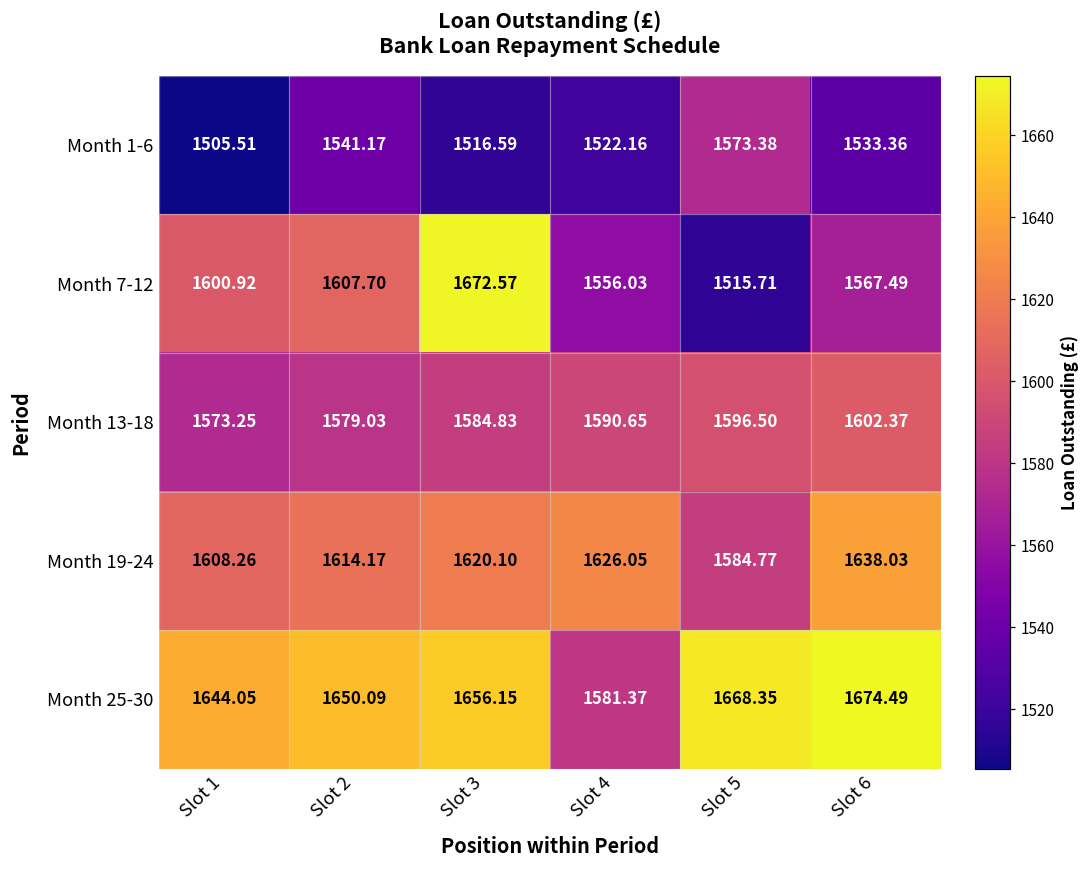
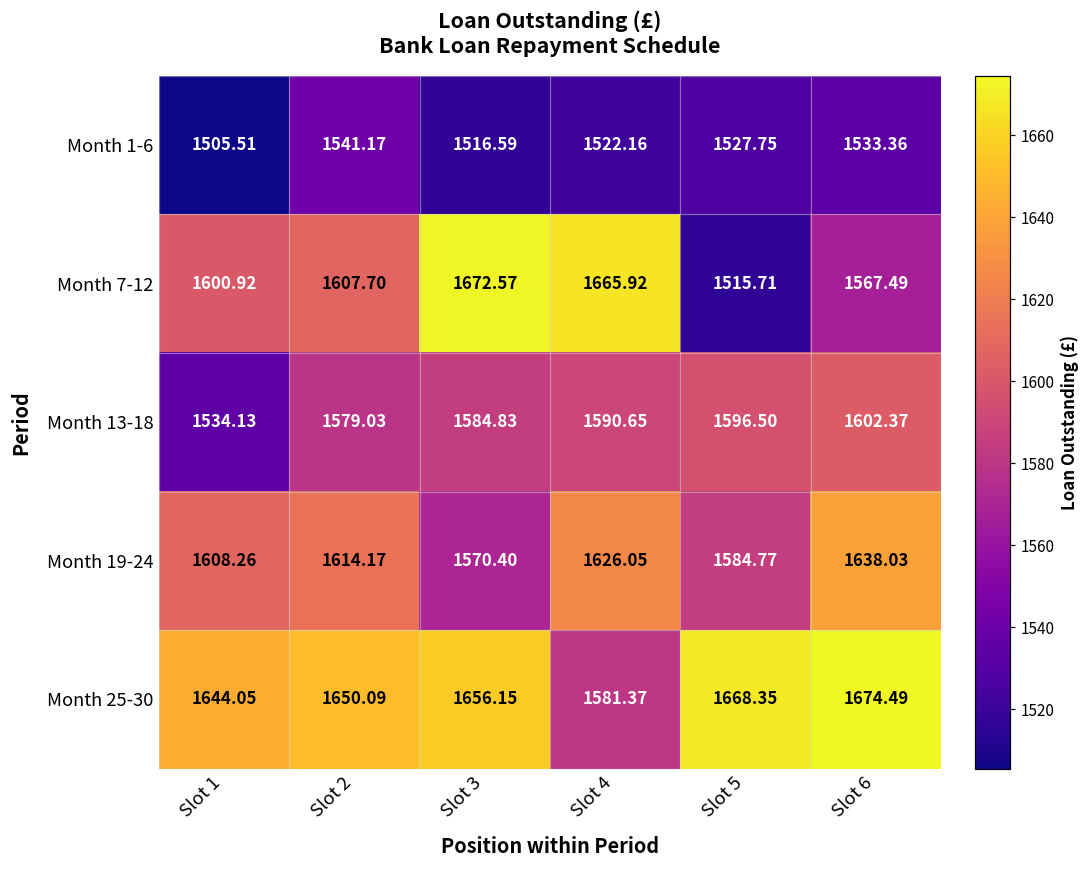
Month 1-6, Slot 5: 1573.38 -> 1527.75
Month 7-12, Slot 4: 1556.03 -> 1665.92
Month 13-18, Slot 1: 1573.25 -> 1534.13
Month 19-24, Slot 3: 1620.10 -> 1570.40
